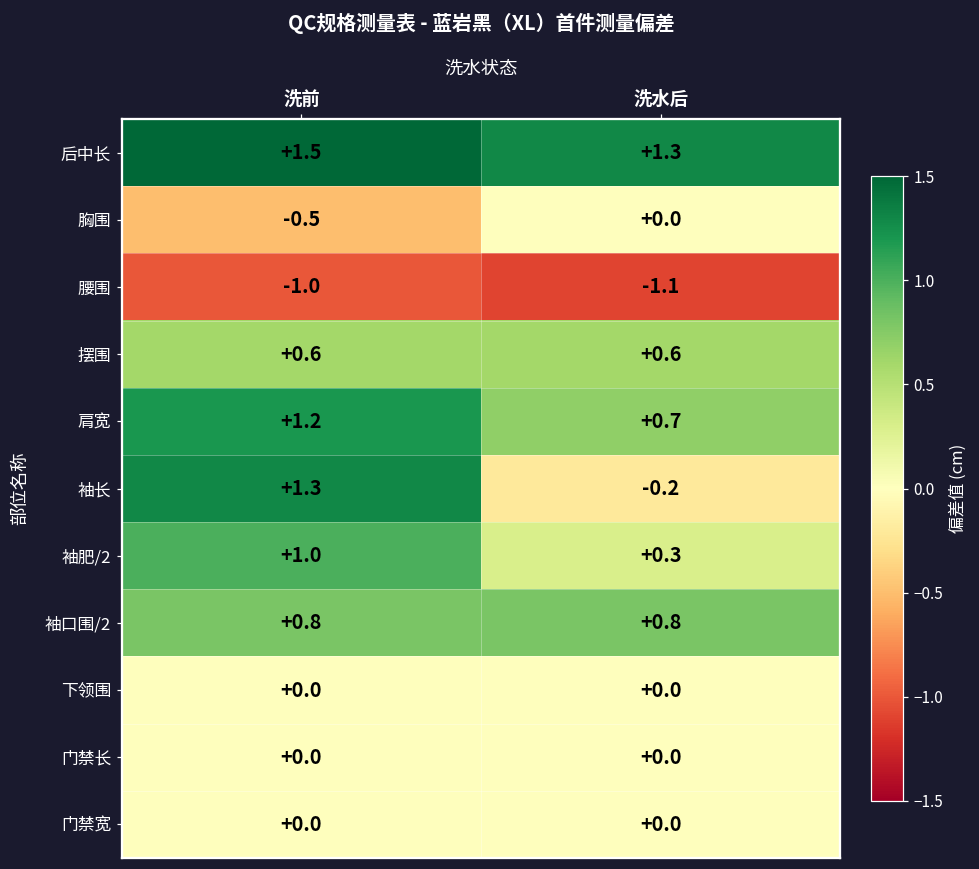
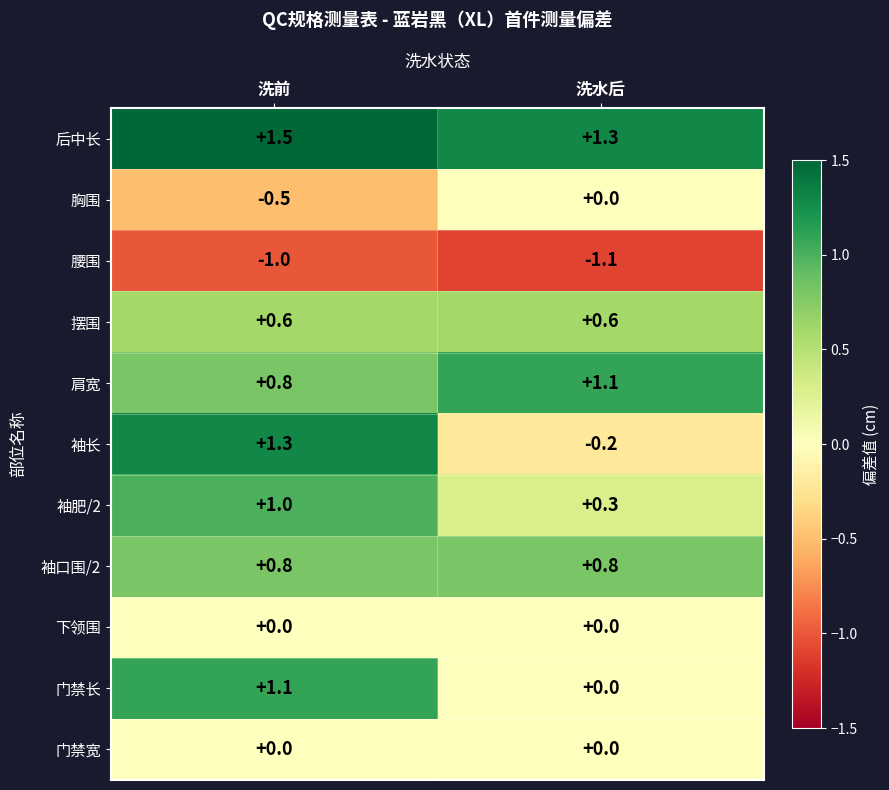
肩宽, 洗前: +1.2 -> +0.8
肩宽, 洗水后: +0.7 -> +1.1
门禁长, 洗前: +0.0 -> +1.1
